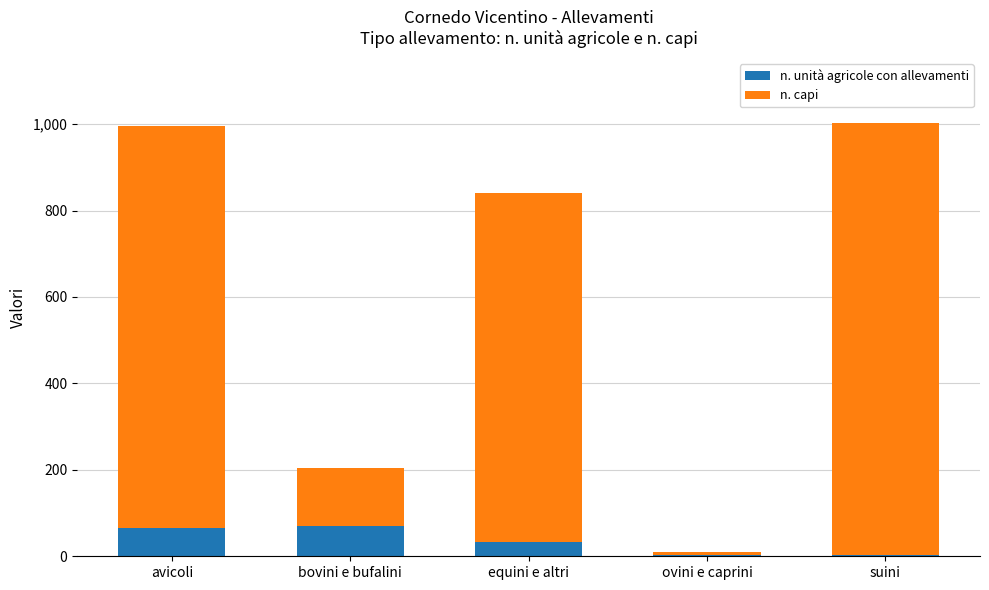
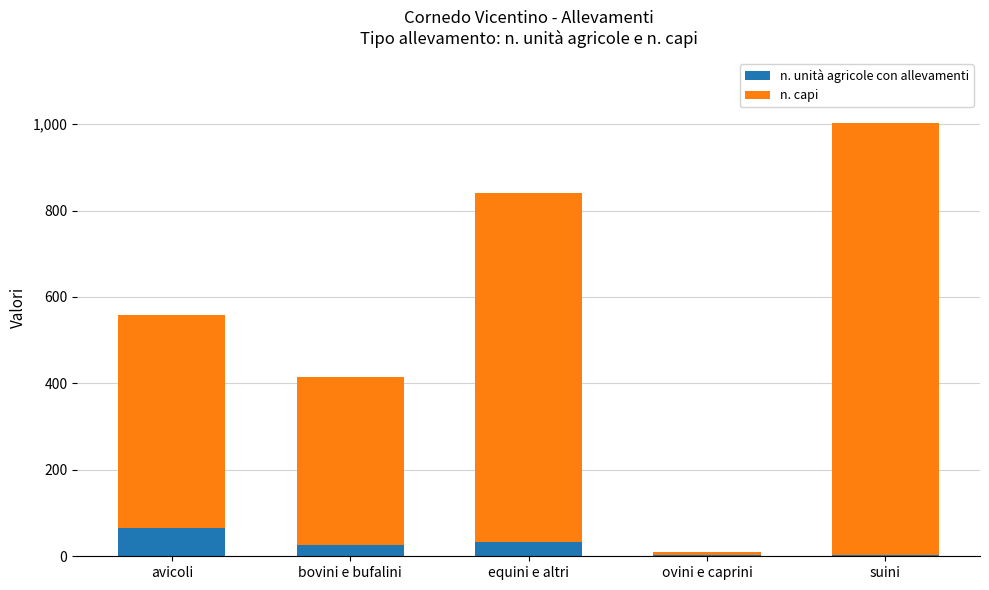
n. capi, avicoli: 930 -> 490
n. unità agricole con allevamenti, bovini e bufalini: 70 -> 30
n. capi, bovini e bufalini: 130 -> 390
